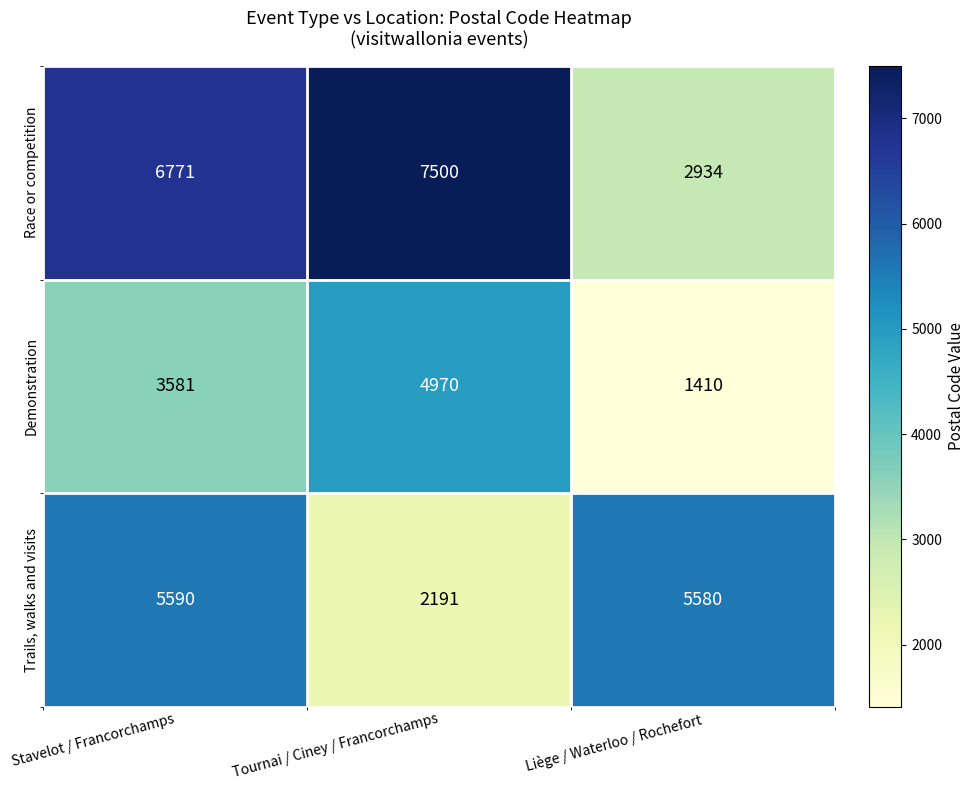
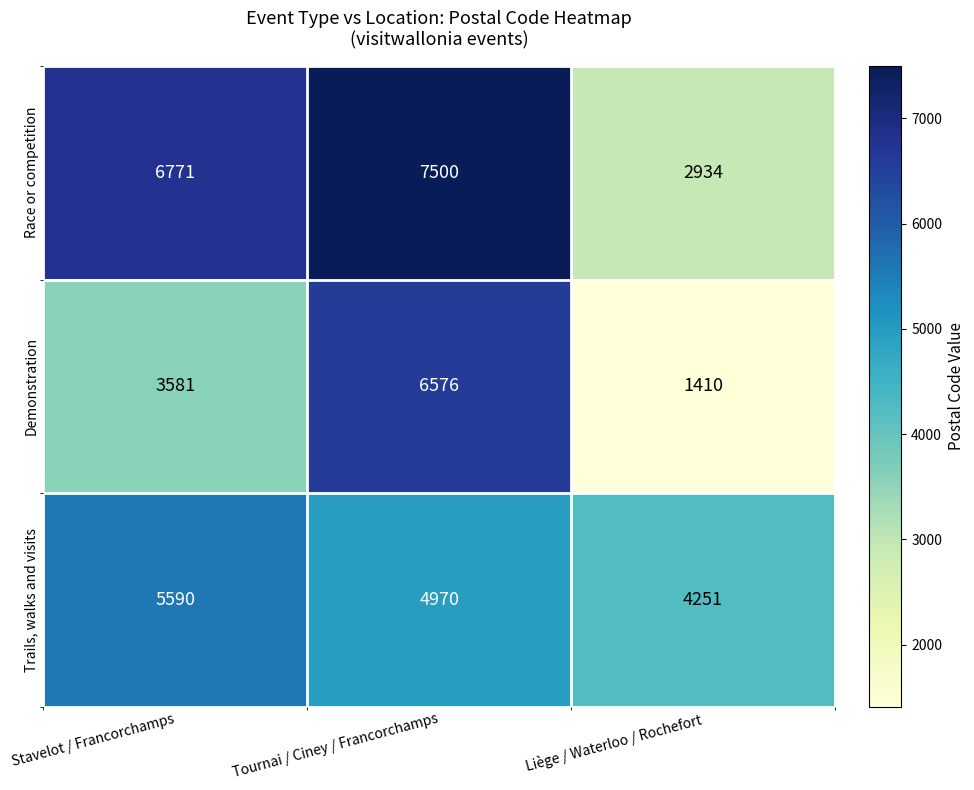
Demonstration, Tournai / Ciney / Francorchamps: 4970 -> 6576
Trails, walks and visits, Tournai / Ciney / Francorchamps: 2191 -> 4970
Trails, walks and visits, Liège / Waterloo / Rochefort: 5580 -> 4251
